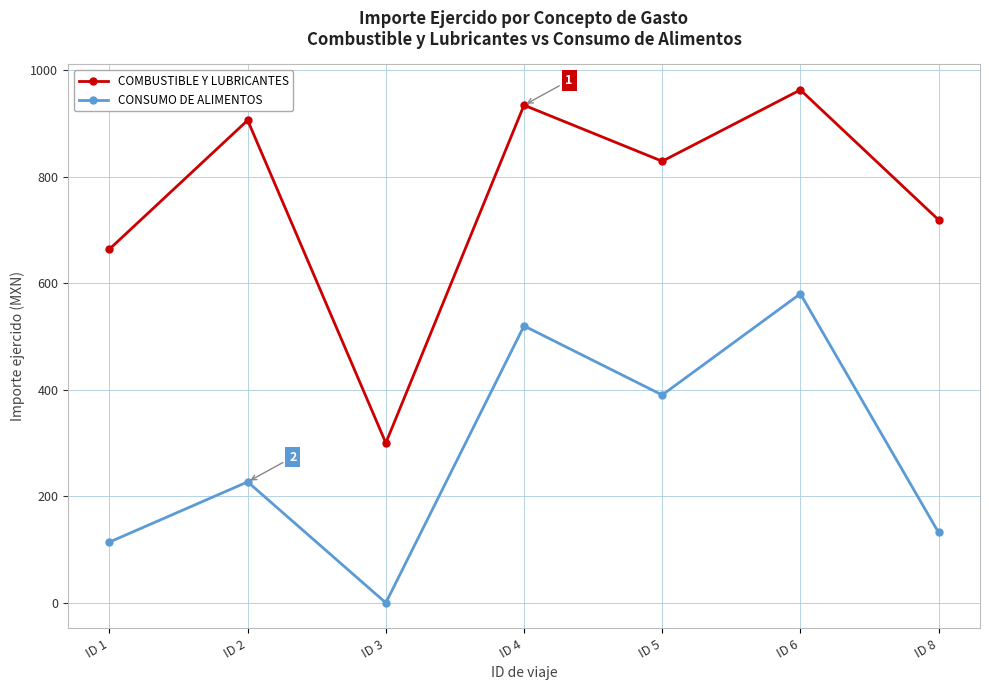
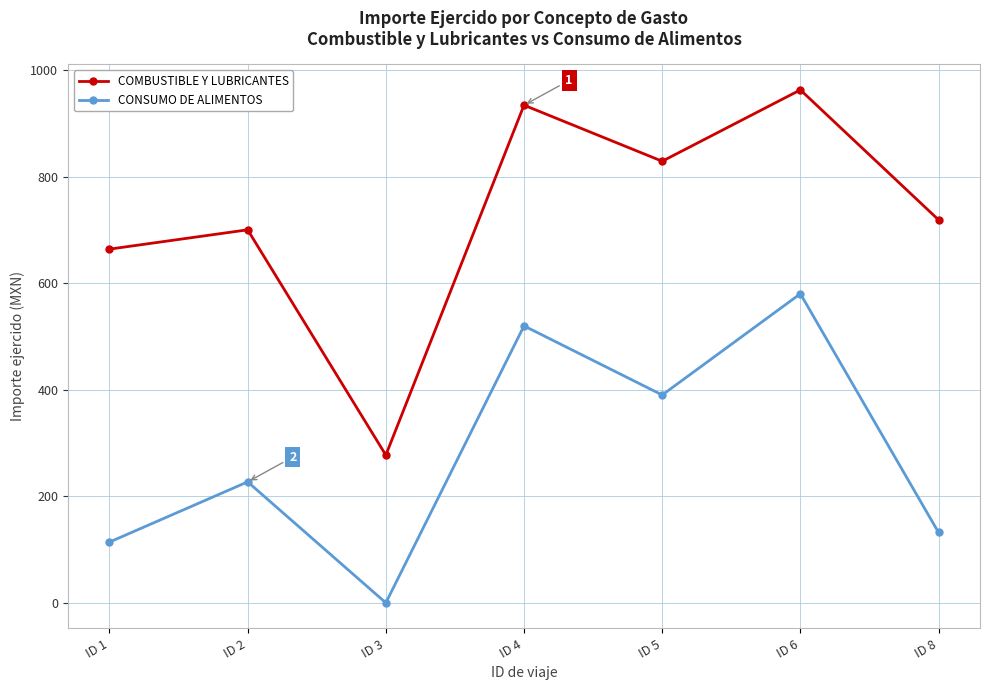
COMBUSTIBLE Y LUBRICANTES, ID 2: 910 -> 700
COMBUSTIBLE Y LUBRICANTES, ID 3: 300 -> 280
